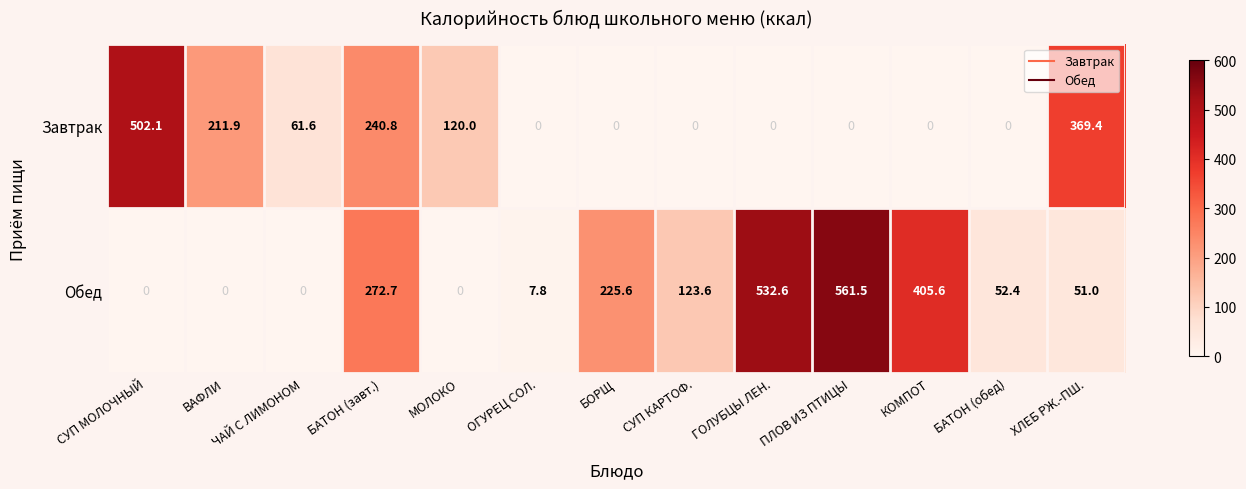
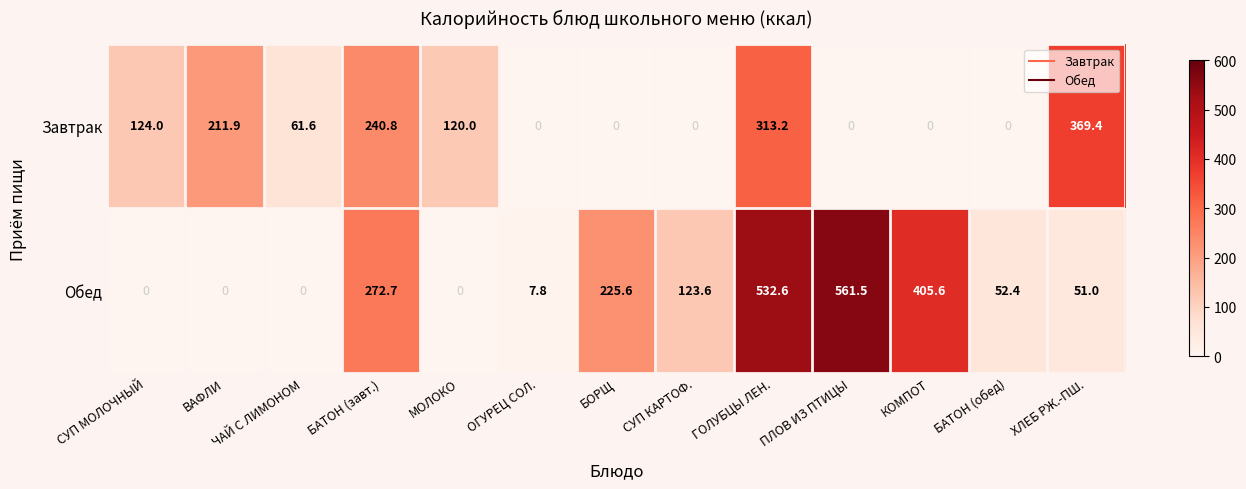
Завтрак, СУП МОЛОЧНЫЙ: 502.1 -> 124.0
Завтрак, ГОЛУБЦЫ ЛЕН.: 0 -> 313.2
